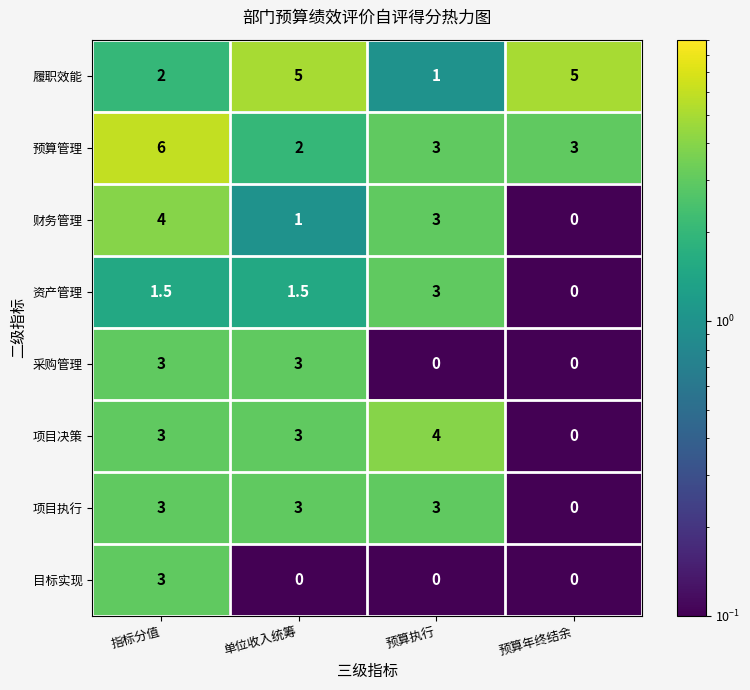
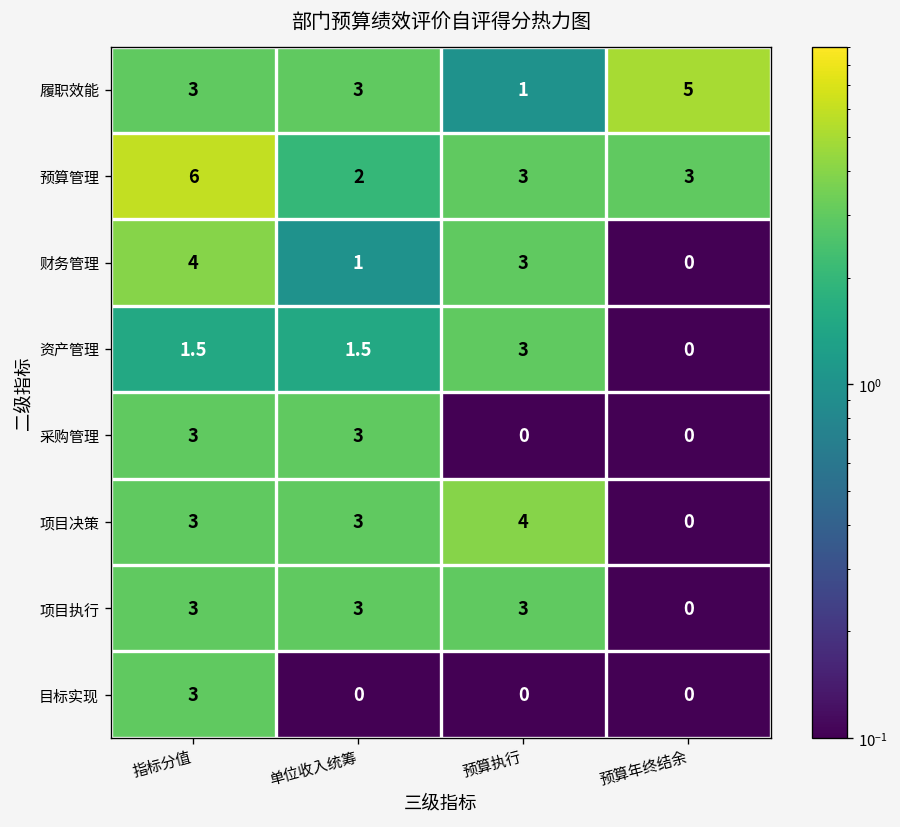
履职效能, 指标分值: 2 -> 3
履职效能, 单位收入统筹: 5 -> 3
